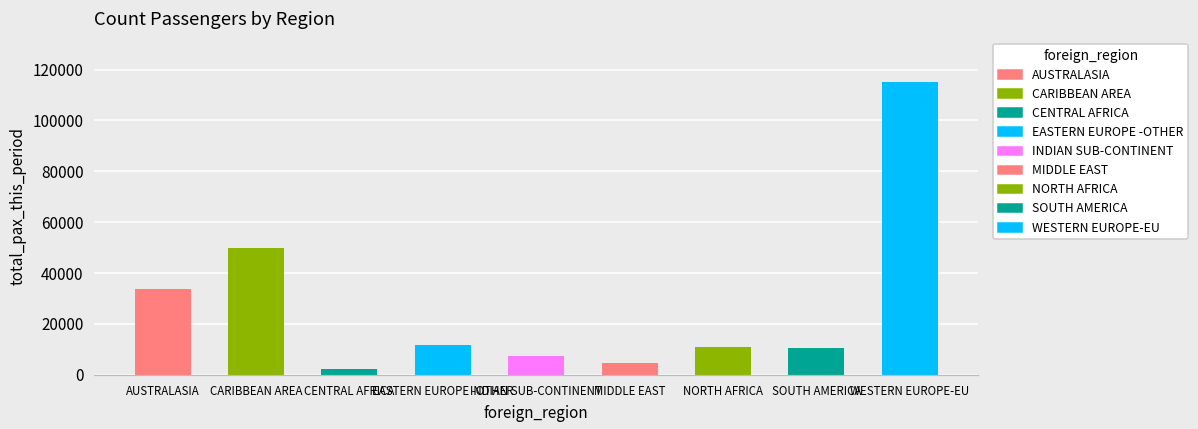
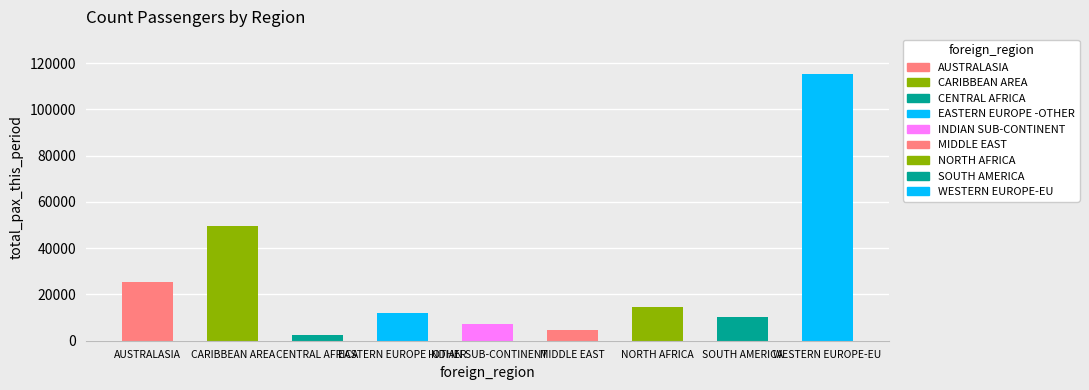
AUSTRALASIA: 34000 -> 25000
NORTH AFRICA: 11000 -> 14000
